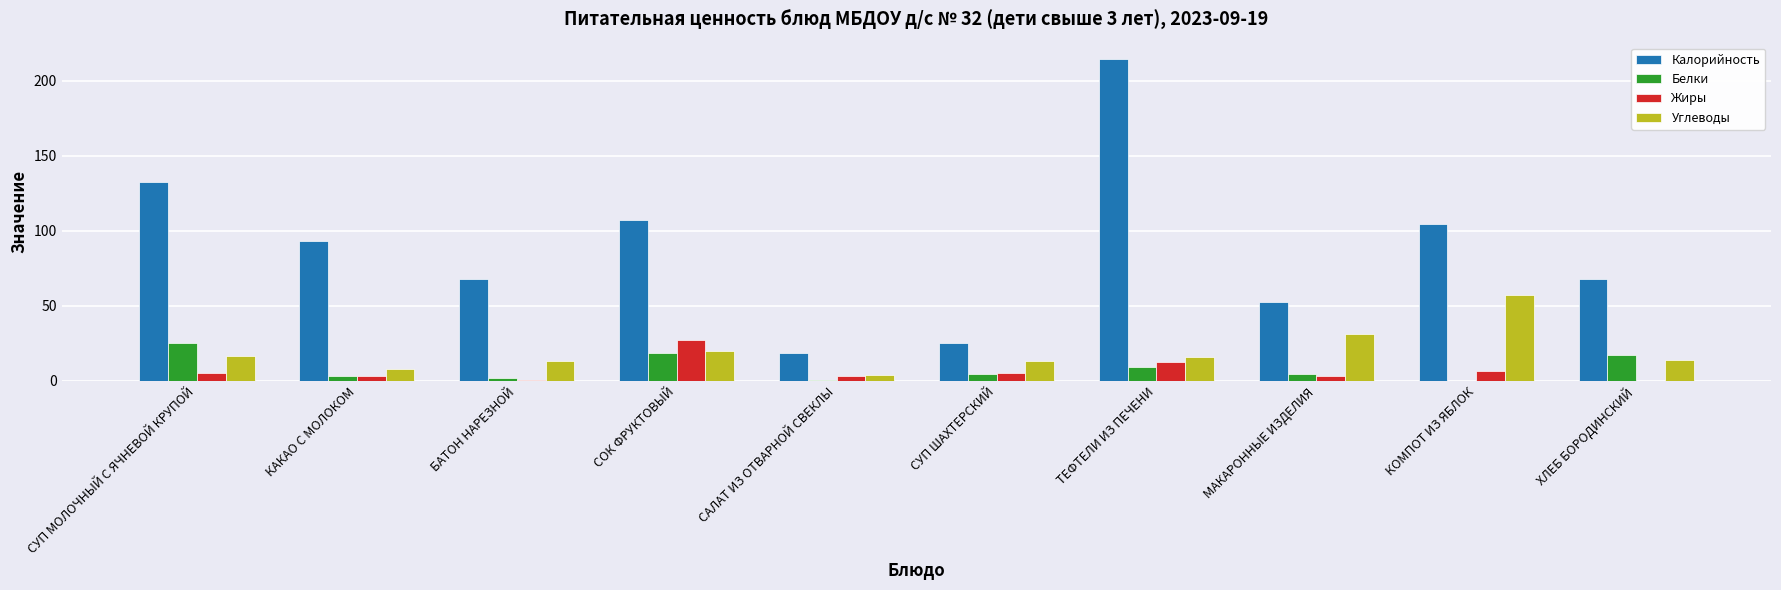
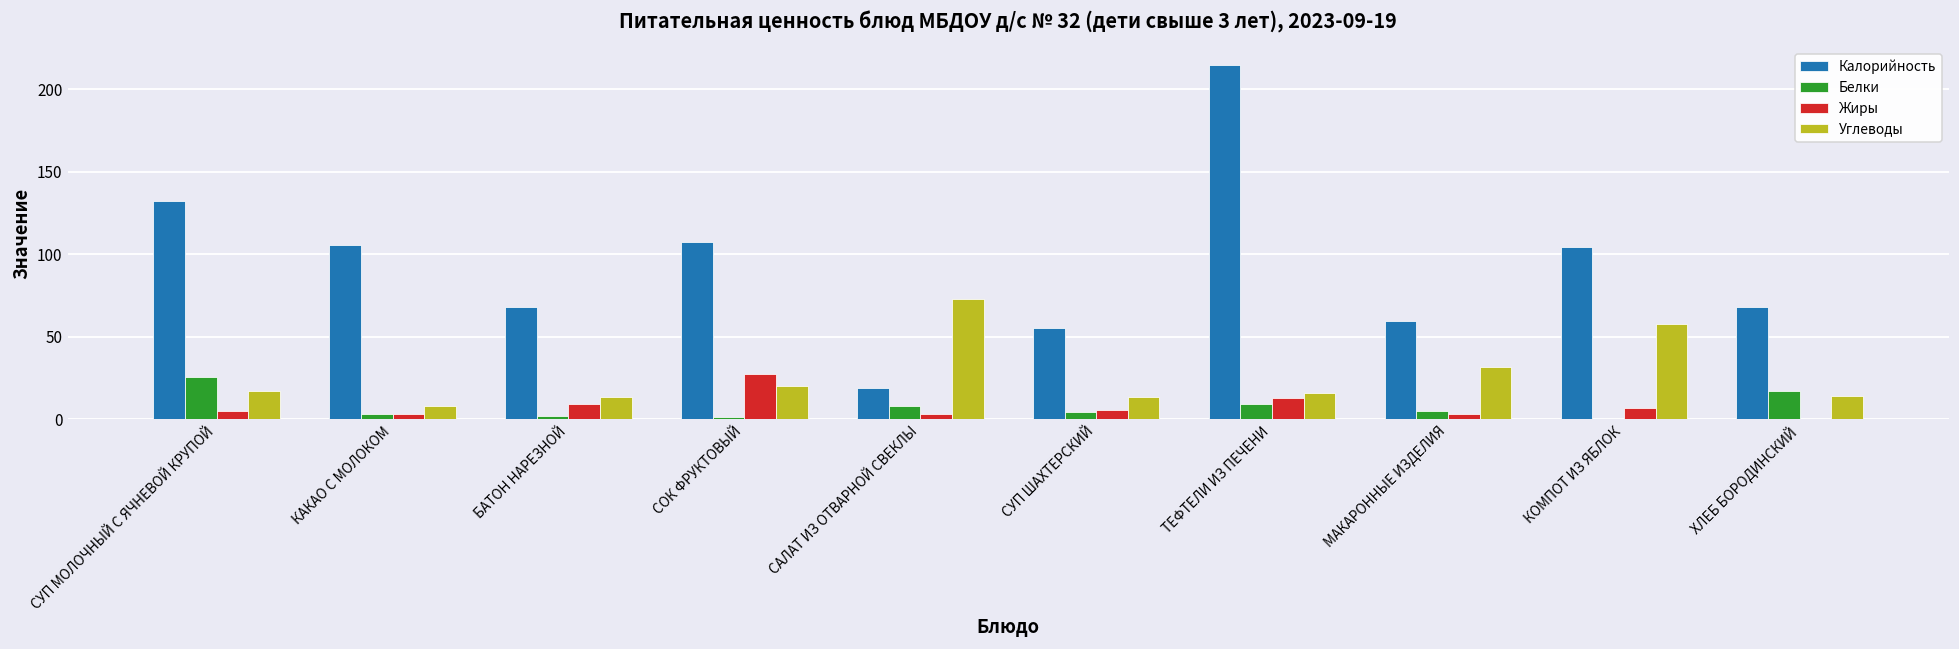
Калорийность, КАКАО С МОЛОКОМ: 93 -> 105
Жиры, БАТОН НАРЕЗНОЙ: 1 -> 9
Белки, СОК ФРУКТОВЫЙ: 19 -> 1
Белки, САЛАТ ИЗ ОТВАРНОЙ СВЕКЛЫ: 1 -> 8
Углеводы, САЛАТ ИЗ ОТВАРНОЙ СВЕКЛЫ: 4 -> 73
Калорийность, СУП ШАХТЕРСКИЙ: 26 -> 55
Калорийность, МАКАРОННЫЕ ИЗДЕЛИЯ: 52 -> 60
